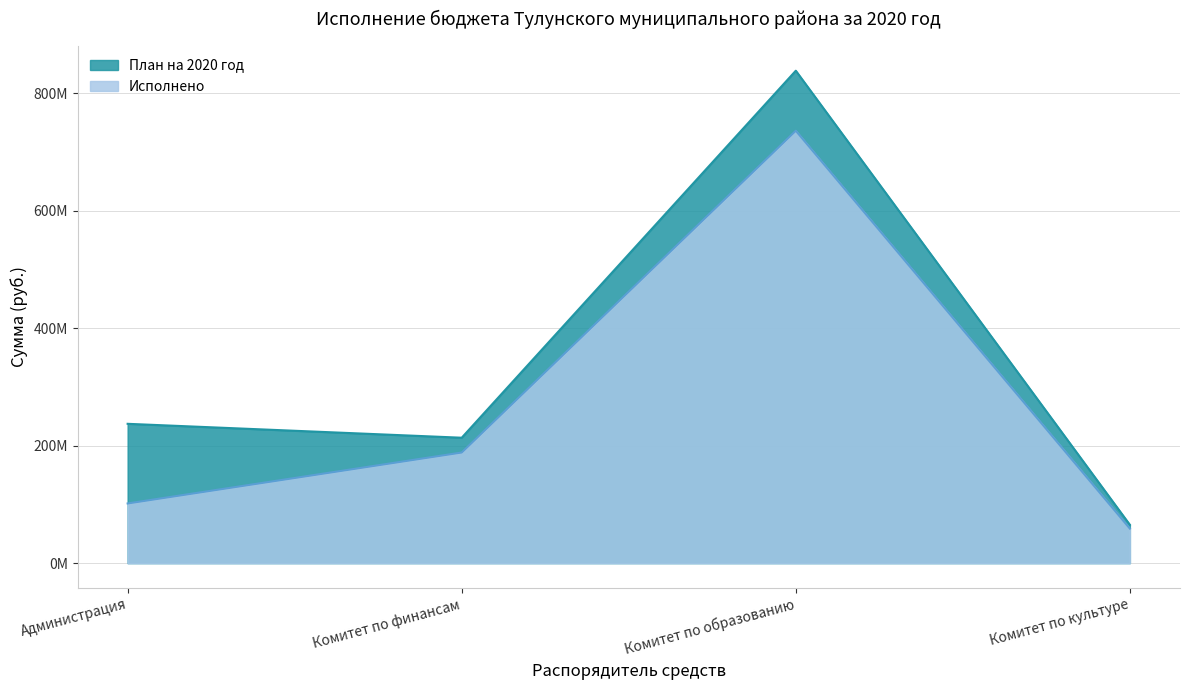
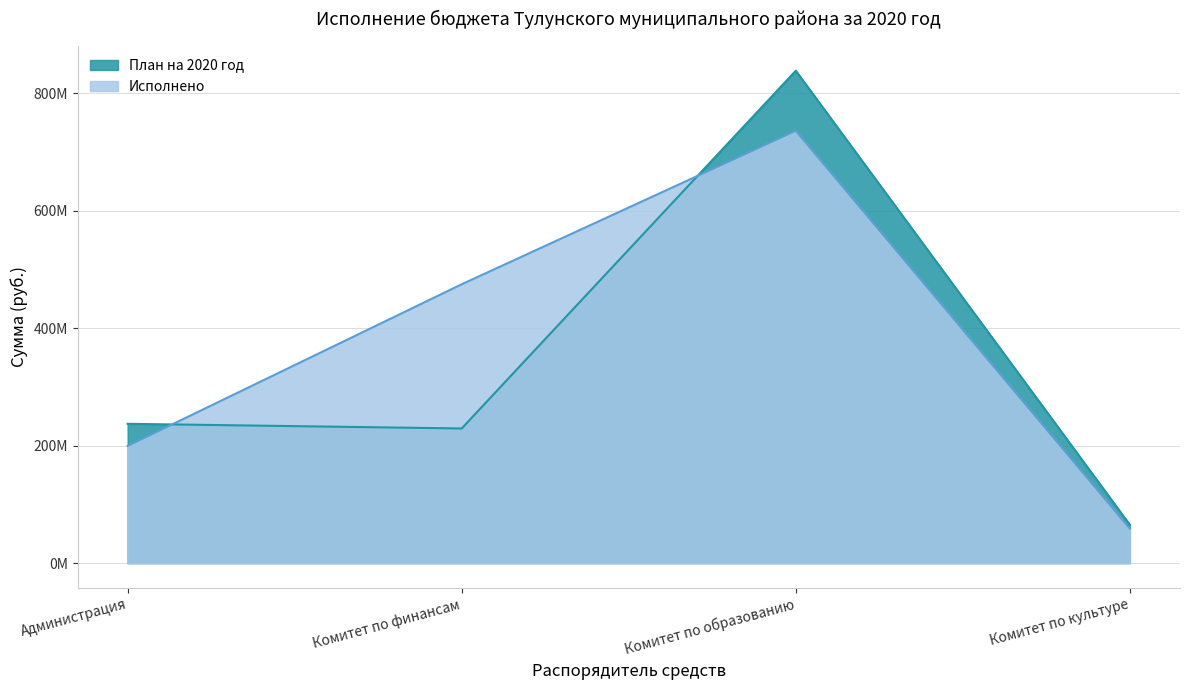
Исполнено, Администрация: 100М -> 200М
План на 2020 год, Комитет по финансам: 210М -> 230М
Исполнено, Комитет по финансам: 190М -> 470М
